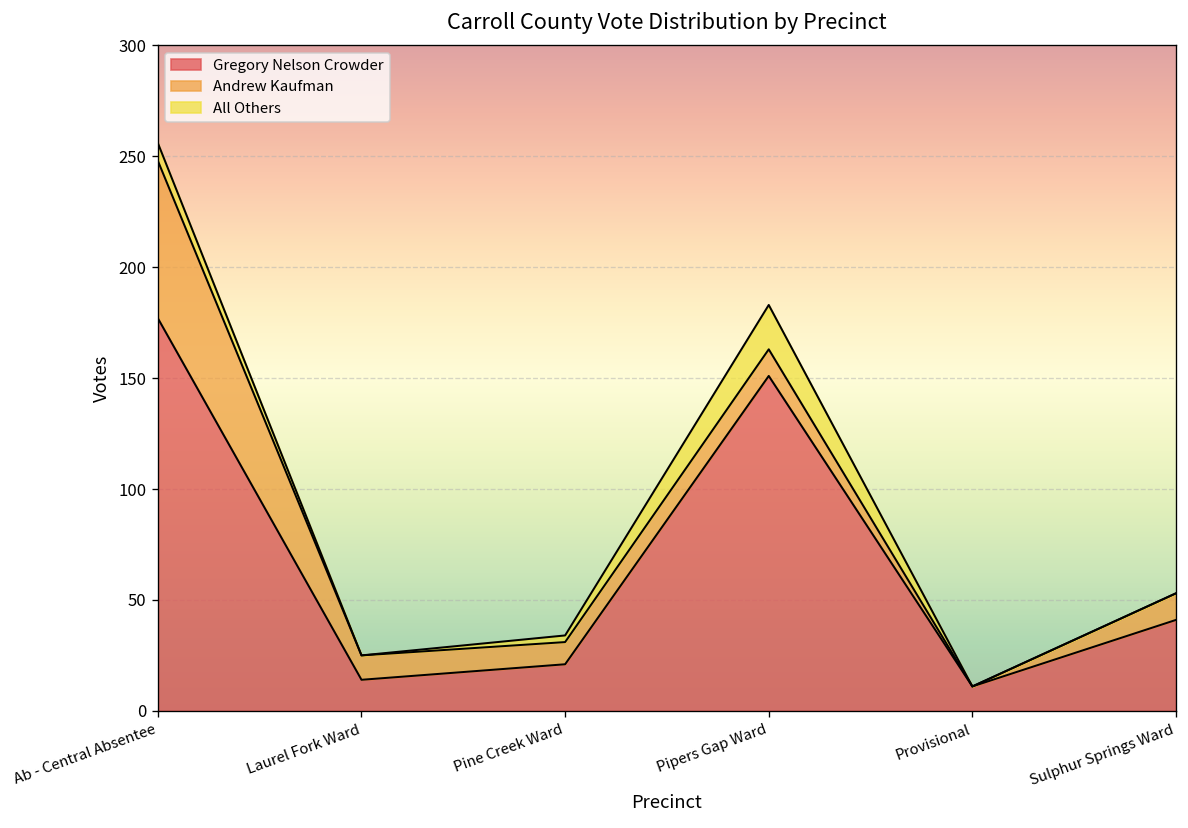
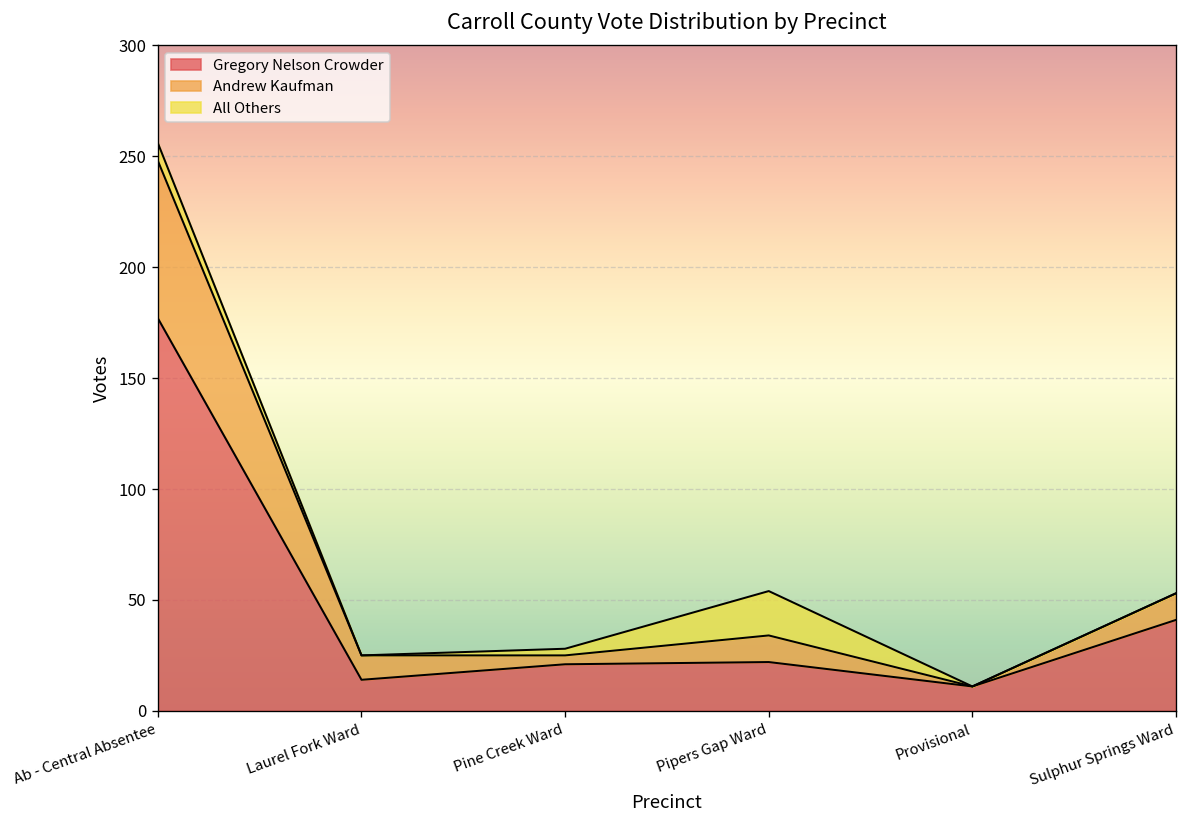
Andrew Kaufman, Pine Creek Ward: 10 -> 4
Gregory Nelson Crowder, Pipers Gap Ward: 151 -> 22
